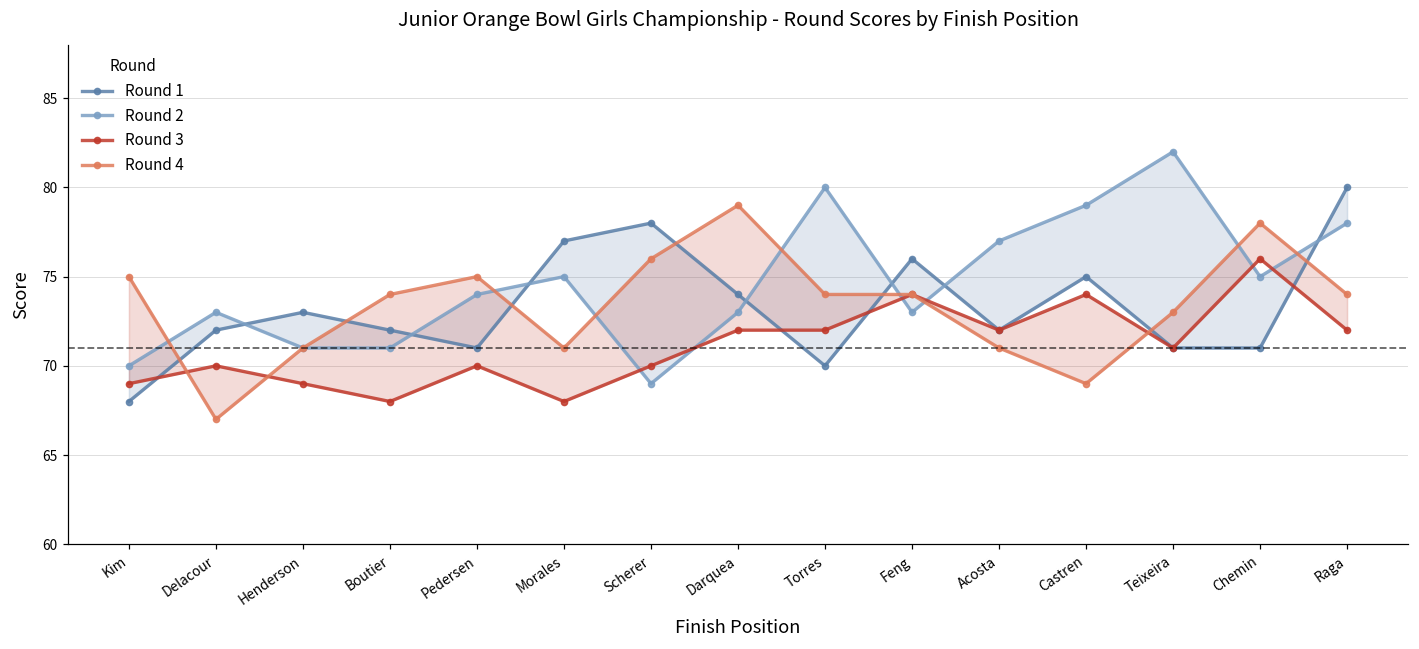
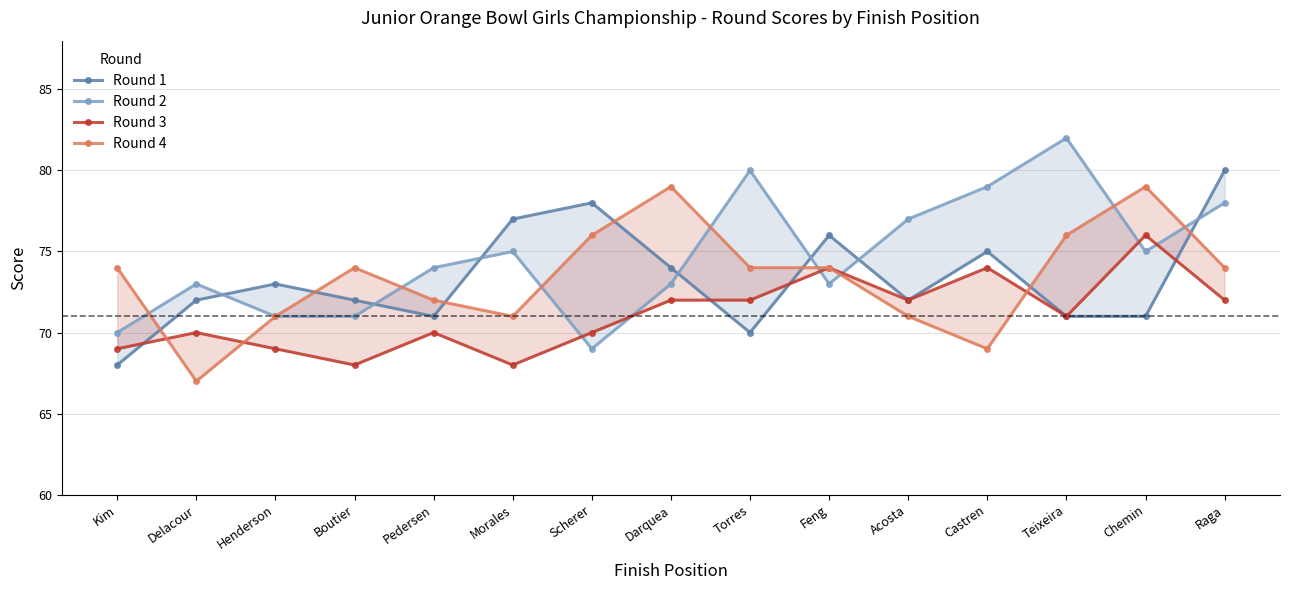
Round 4, Kim: 75 -> 74
Round 4, Pedersen: 75 -> 72
Round 4, Teixeira: 73 -> 76
Round 4, Chemin: 78 -> 79
